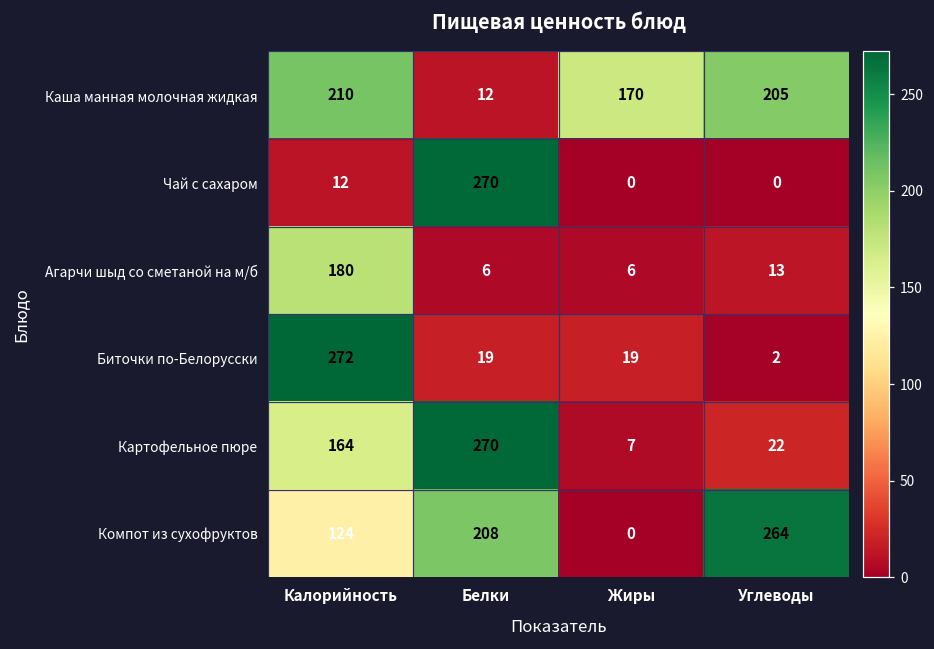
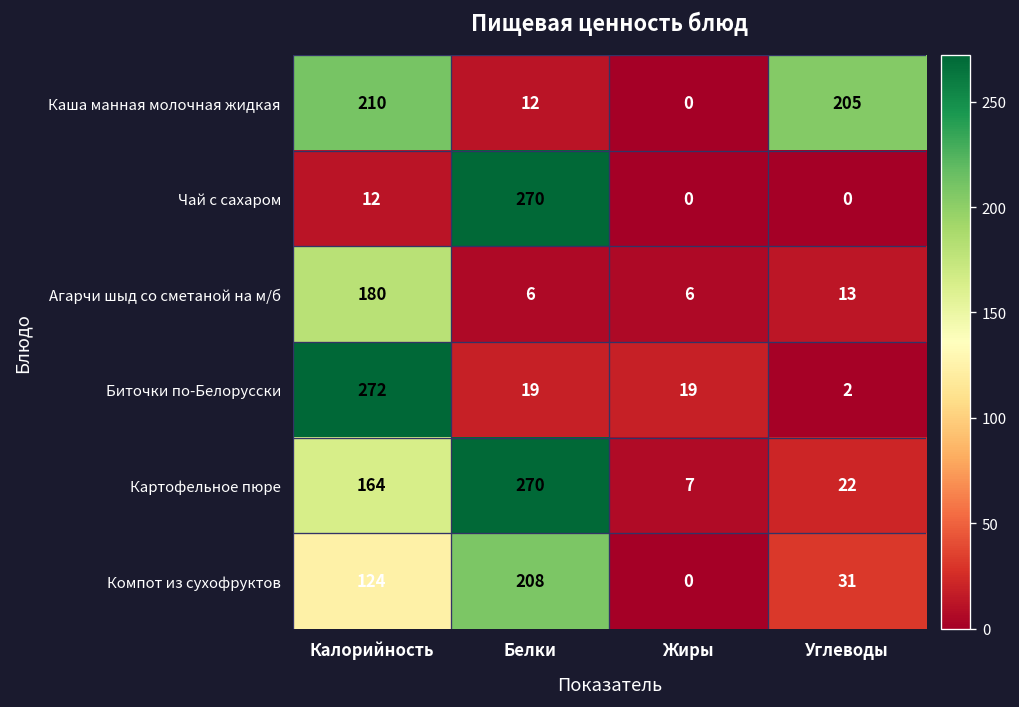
Каша манная молочная жидкая, Жиры: 170 -> 0
Компот из сухофруктов, Углеводы: 264 -> 31
